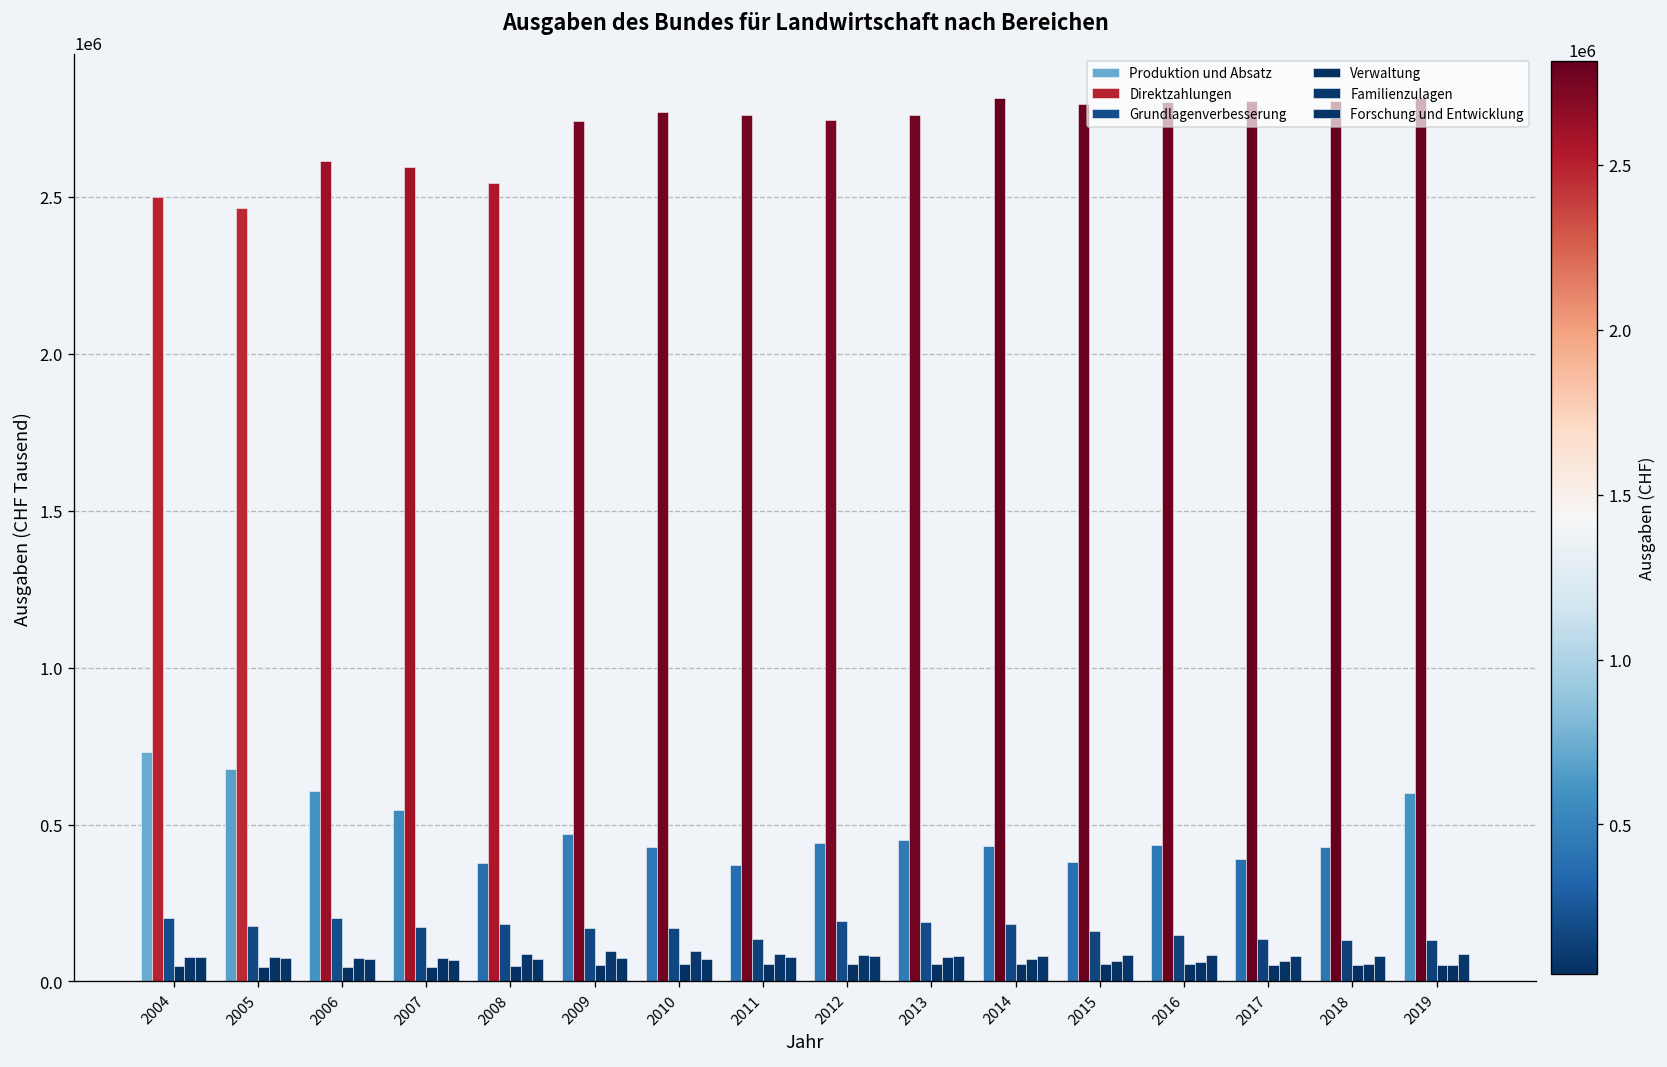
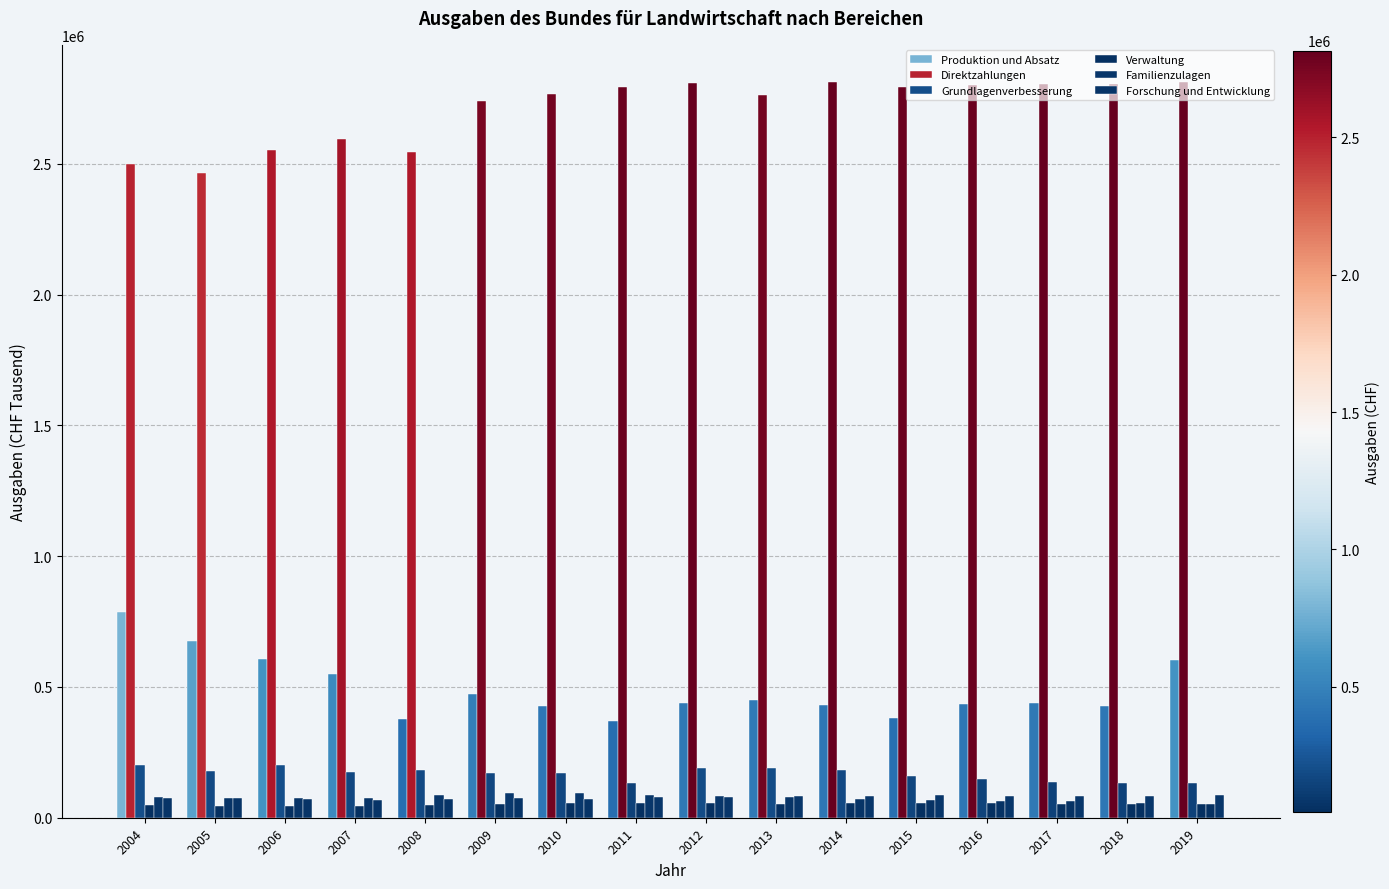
Produktion und Absatz, 2004: 730000 -> 790000
Direktzahlungen, 2006: 2620000 -> 2550000
Direktzahlungen, 2011: 2760000 -> 2790000
Direktzahlungen, 2012: 2740000 -> 2810000
Produktion und Absatz, 2017: 390000 -> 440000
